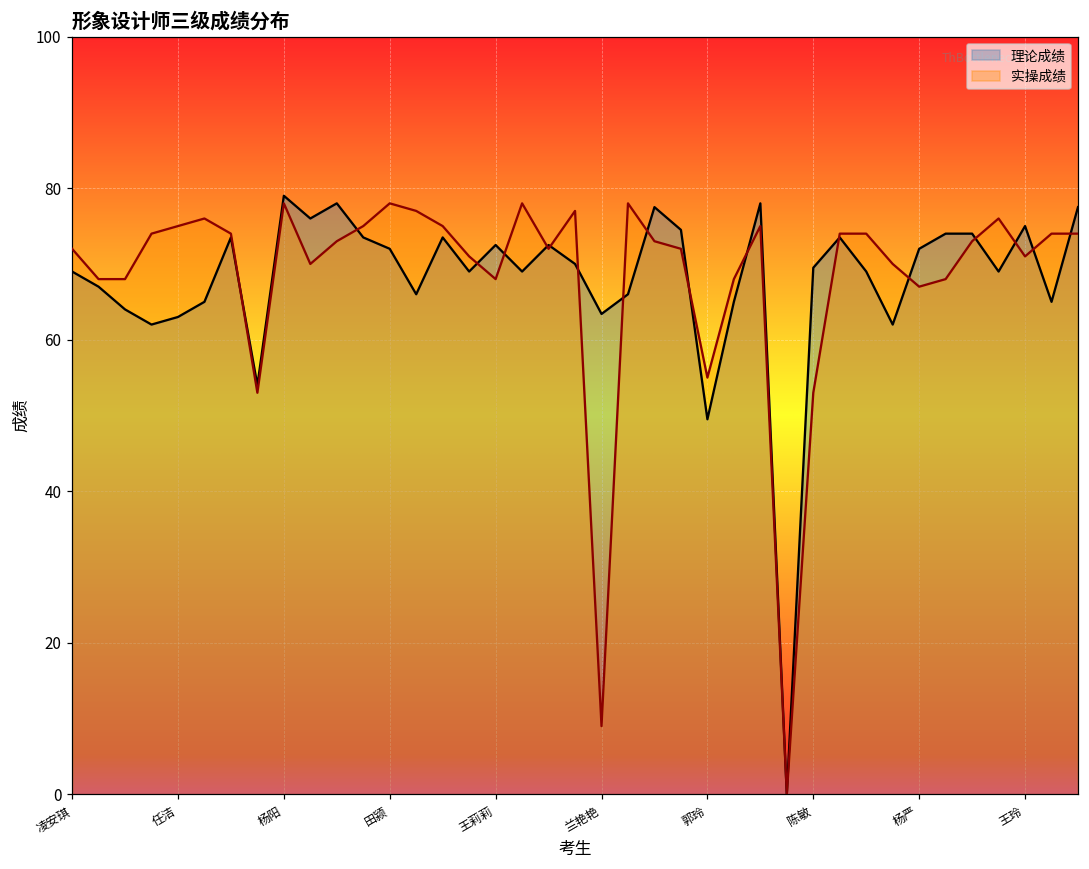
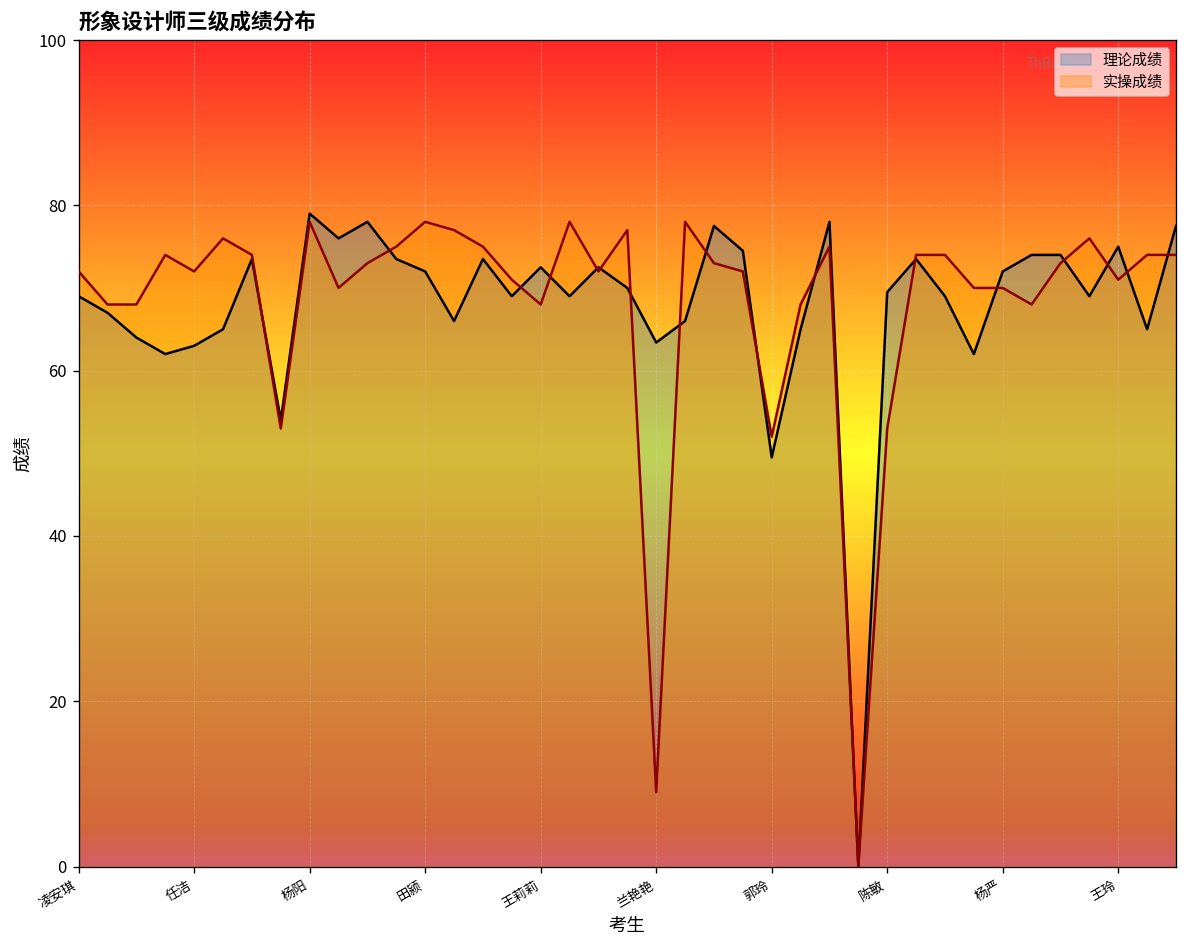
实操成绩, 任洁: 75 -> 72
实操成绩, 郭玲: 55 -> 52
实操成绩, 杨严: 67 -> 70
